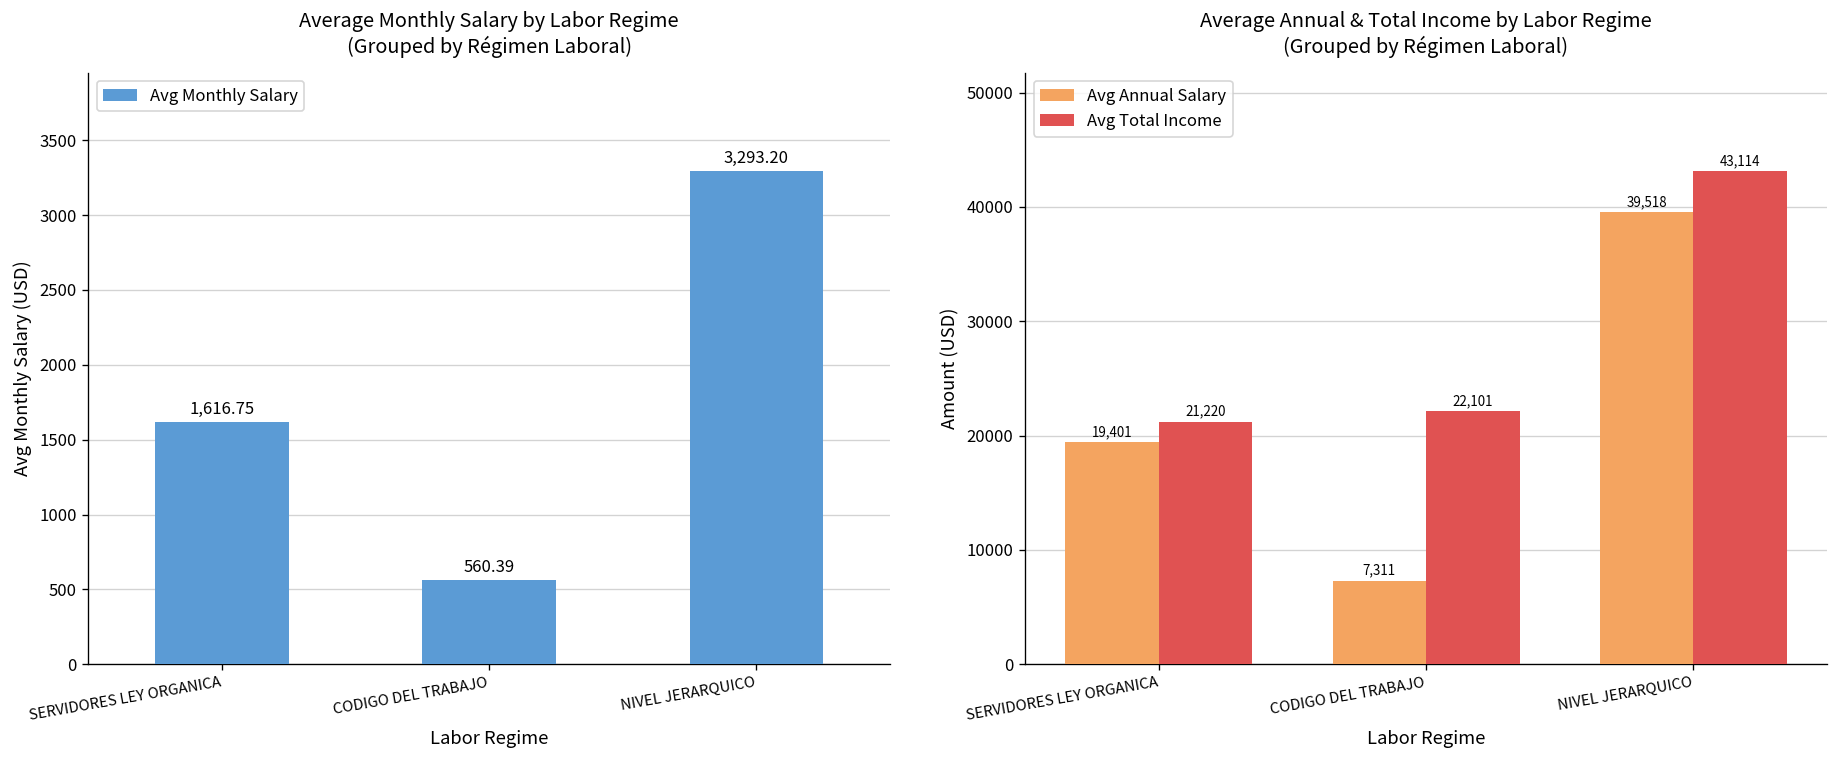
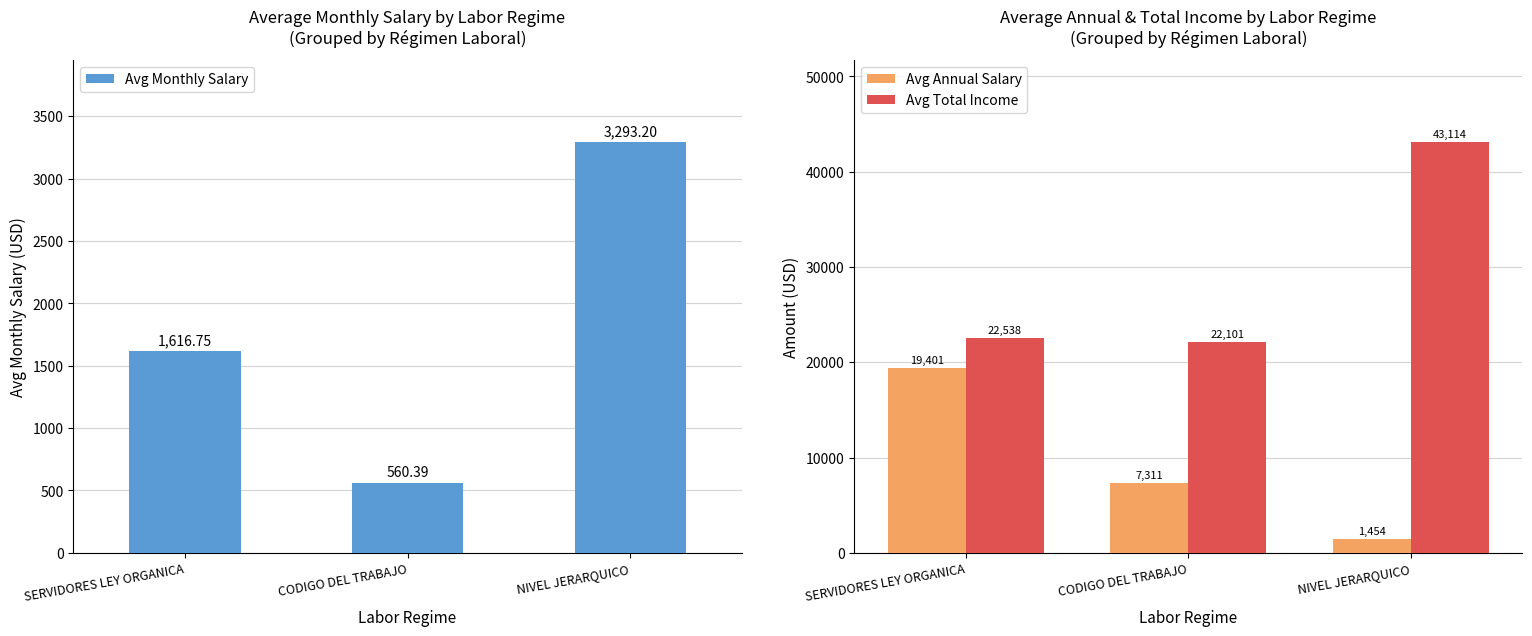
Average Annual & Total Income by Labor Regime (Grouped by Régimen Laboral), Avg Total Income, SERVIDORES LEY ORGANICA: 21,220 -> 22,538
Average Annual & Total Income by Labor Regime (Grouped by Régimen Laboral), Avg Annual Salary, NIVEL JERARQUICO: 39,518 -> 1,454
